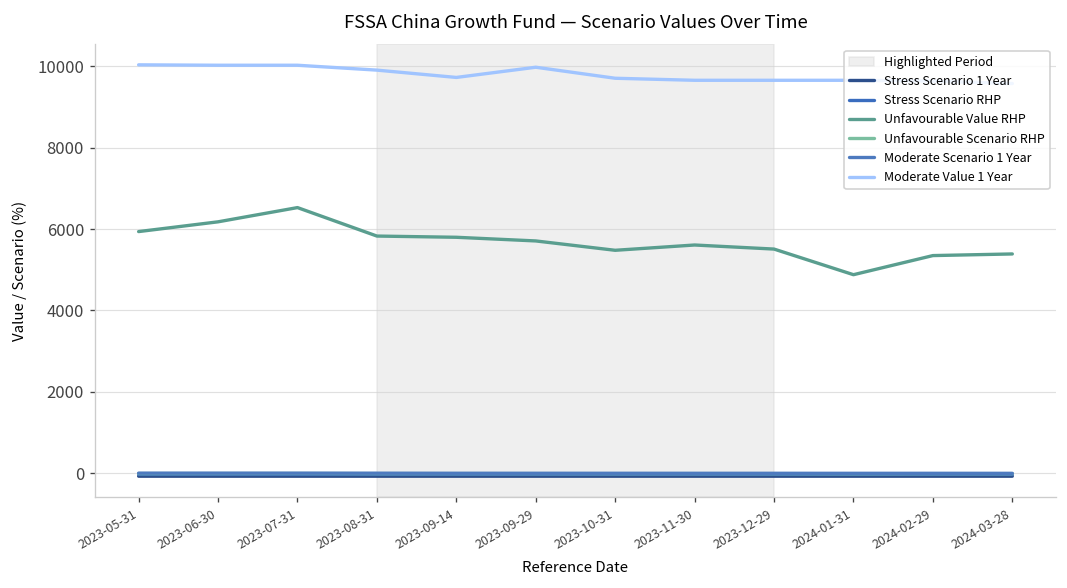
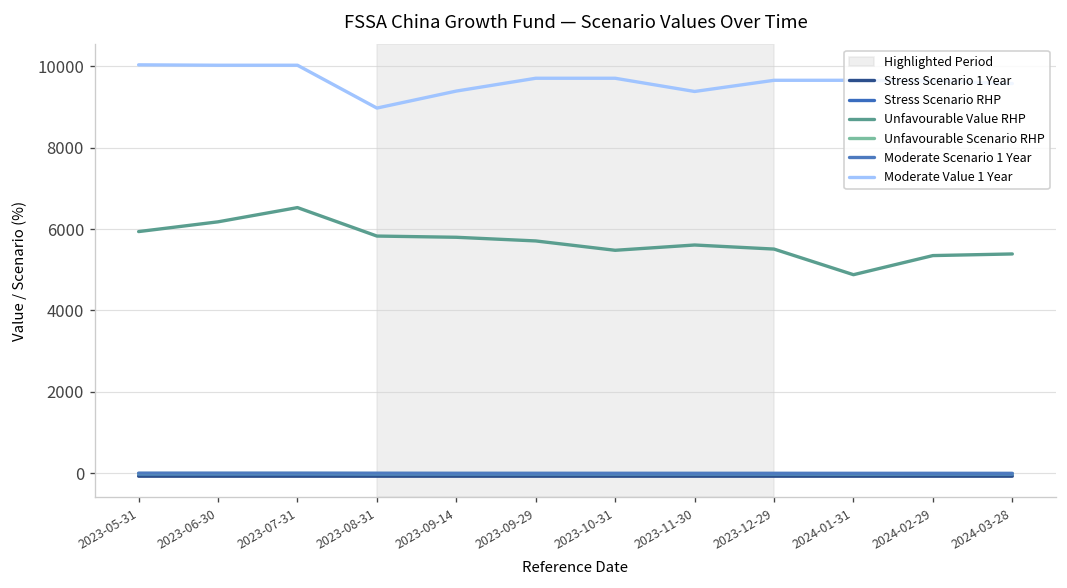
Moderate Value 1 Year, 2023-08-31: 9900 -> 9000
Moderate Value 1 Year, 2023-09-14: 9700 -> 9400
Moderate Value 1 Year, 2023-09-29: 10000 -> 9700
Moderate Value 1 Year, 2023-11-30: 9700 -> 9400
